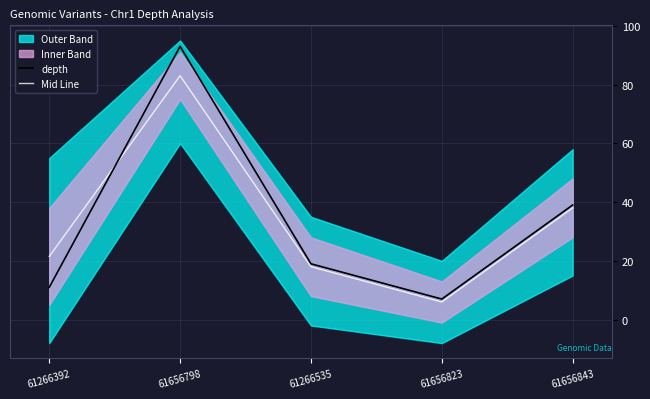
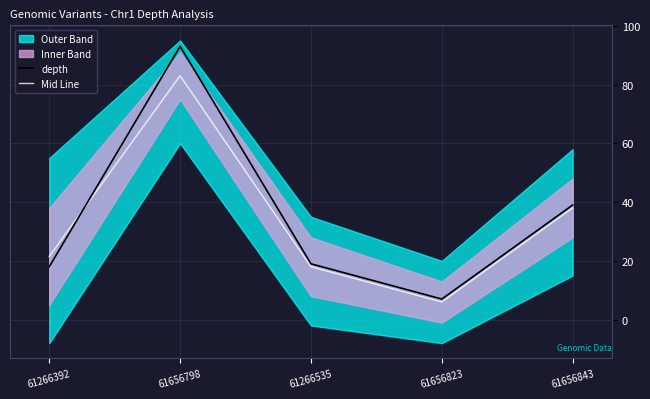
depth, 61266392: 11 -> 18
